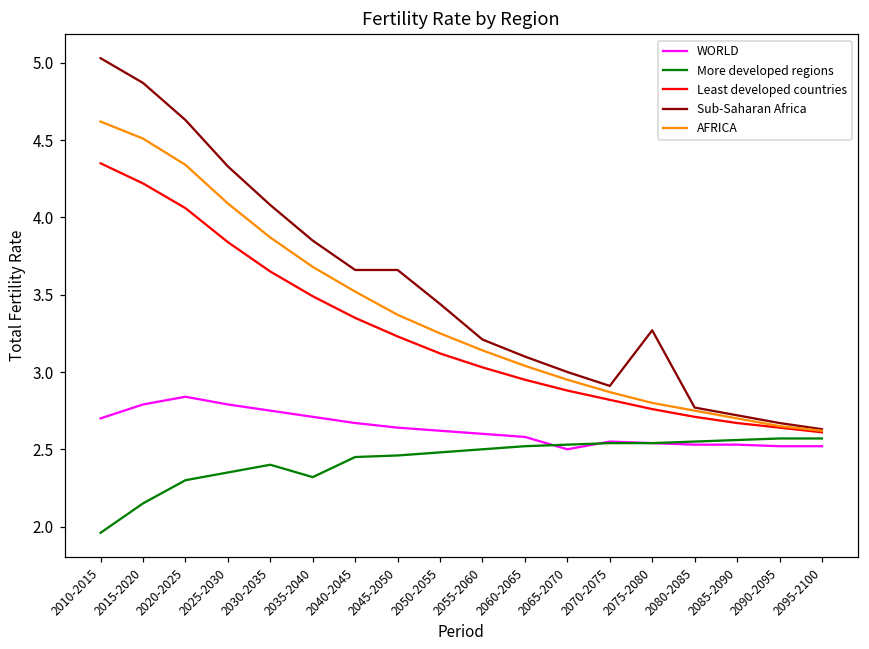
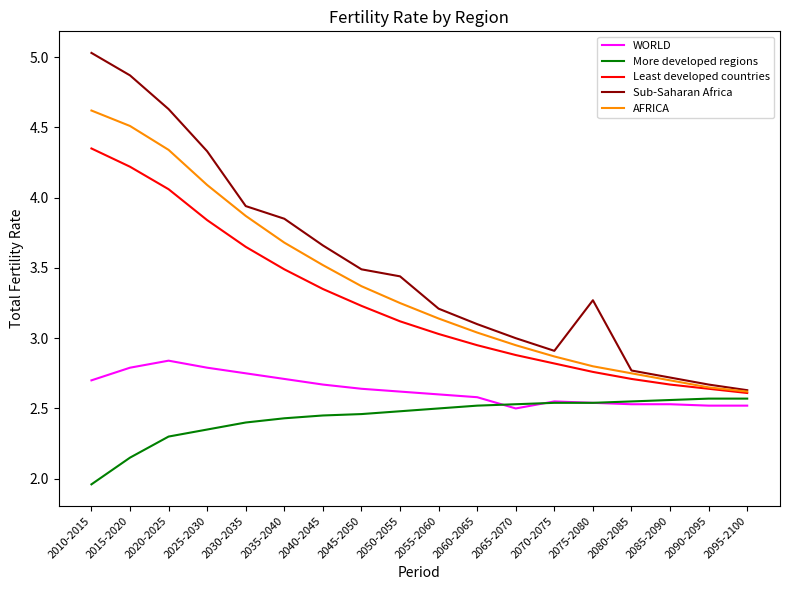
Sub-Saharan Africa, 2030-2035: 4.08 -> 3.94
More developed regions, 2035-2040: 2.32 -> 2.43
Sub-Saharan Africa, 2045-2050: 3.66 -> 3.49
